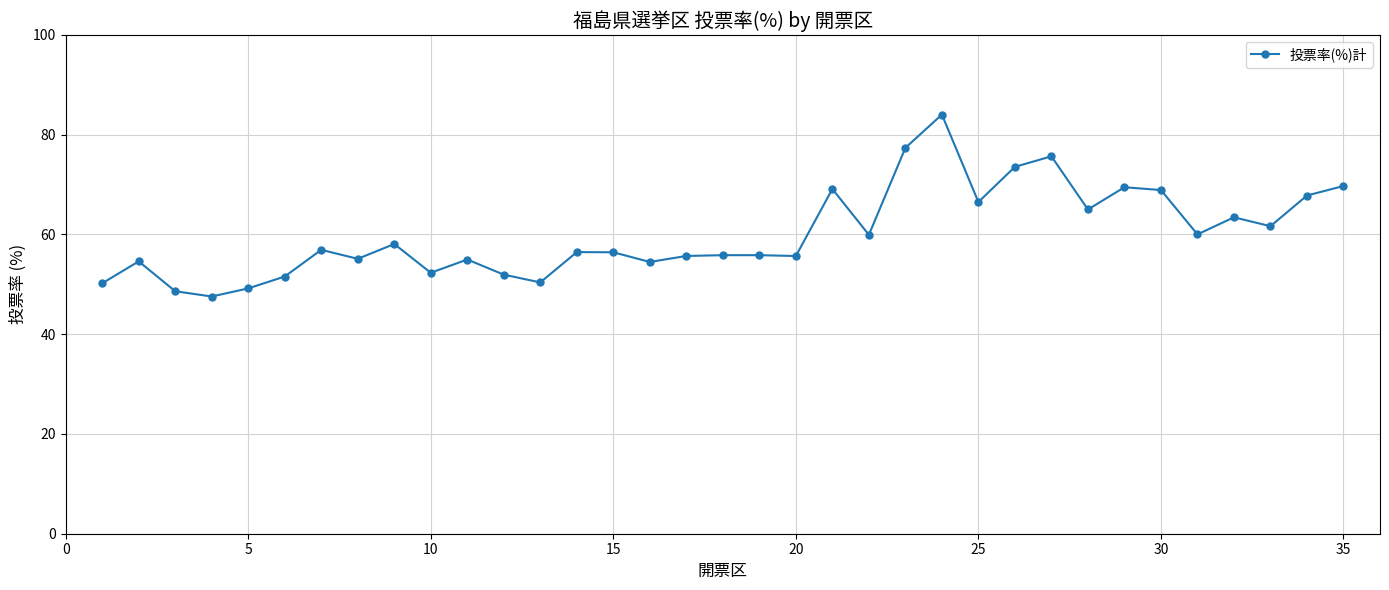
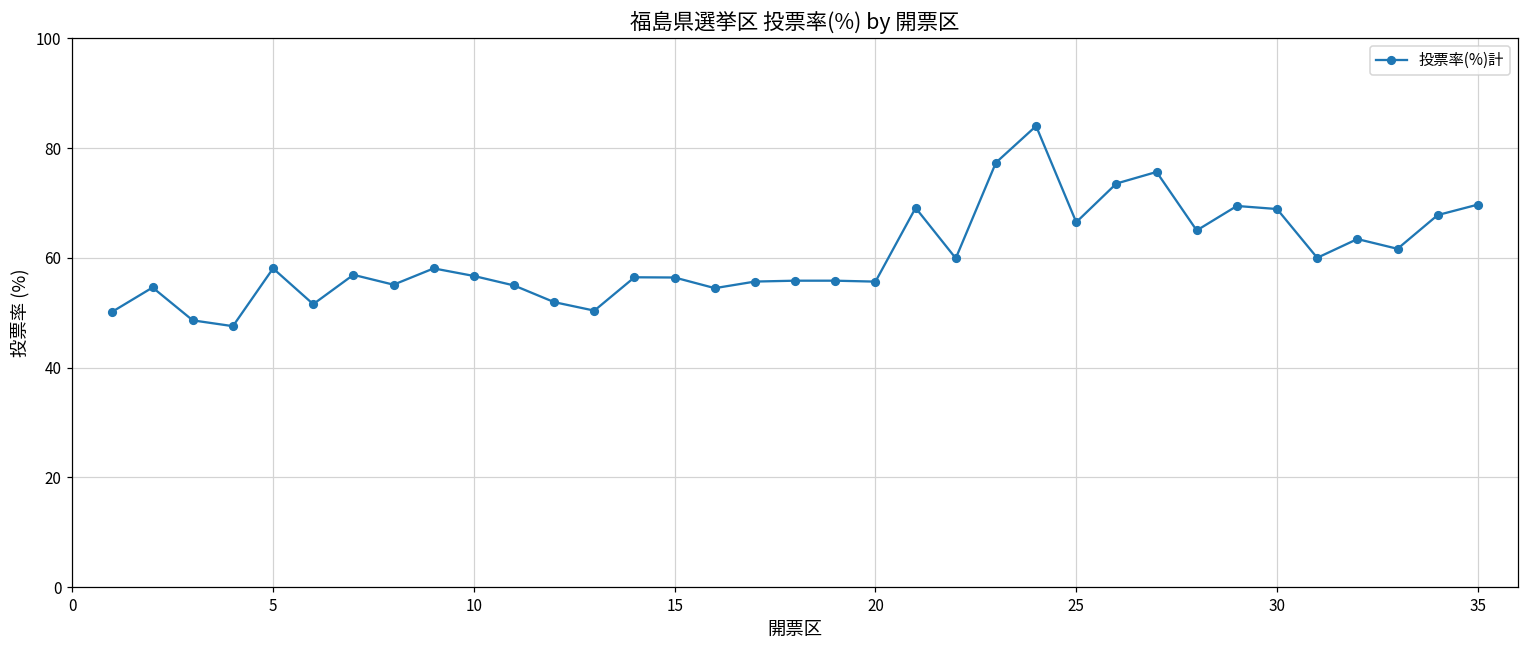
5: 49 -> 58
10: 52 -> 57
